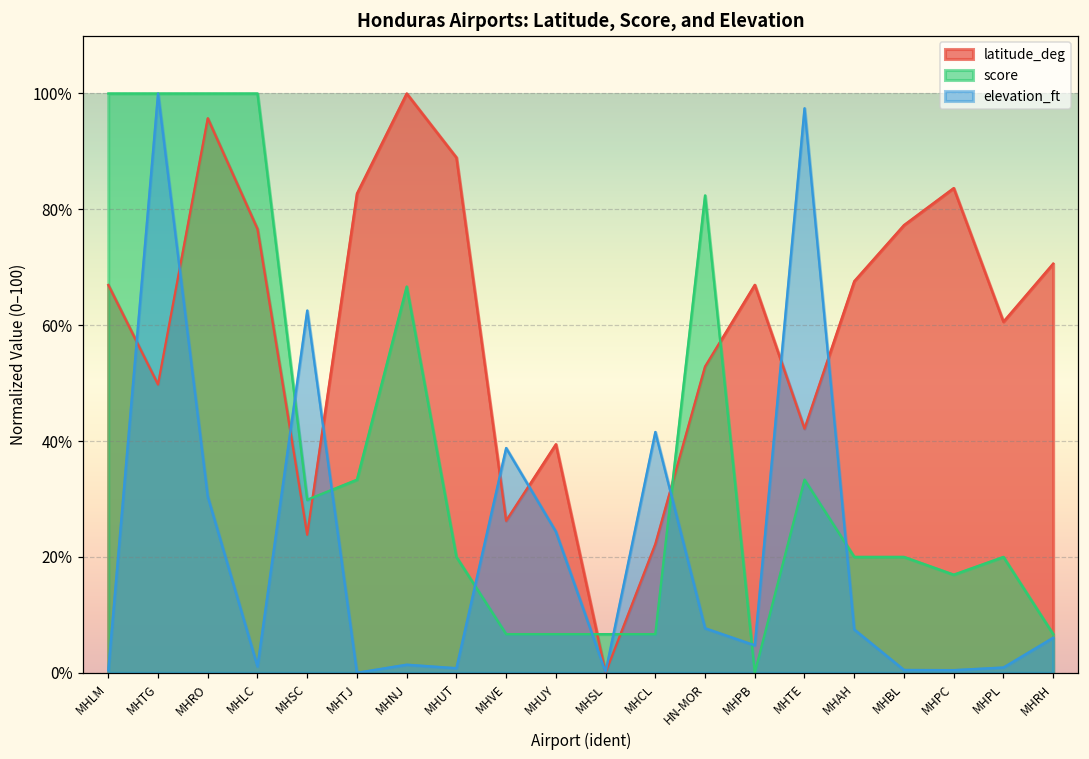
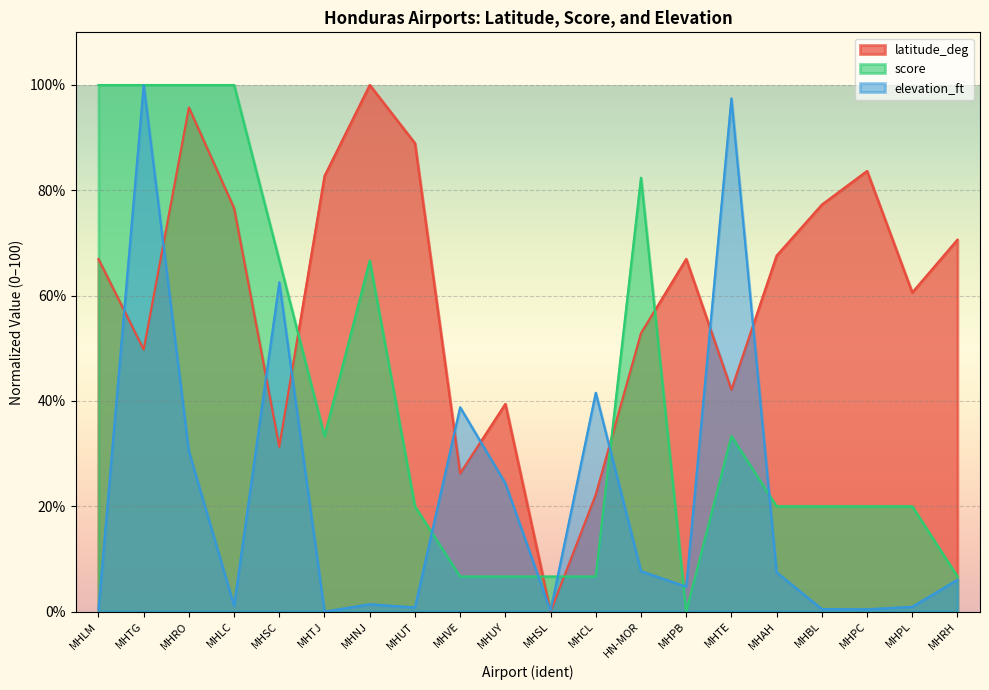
latitude_deg, MHSC: 24% -> 31%
score, MHSC: 30% -> 67%
score, MHPC: 17% -> 20%
